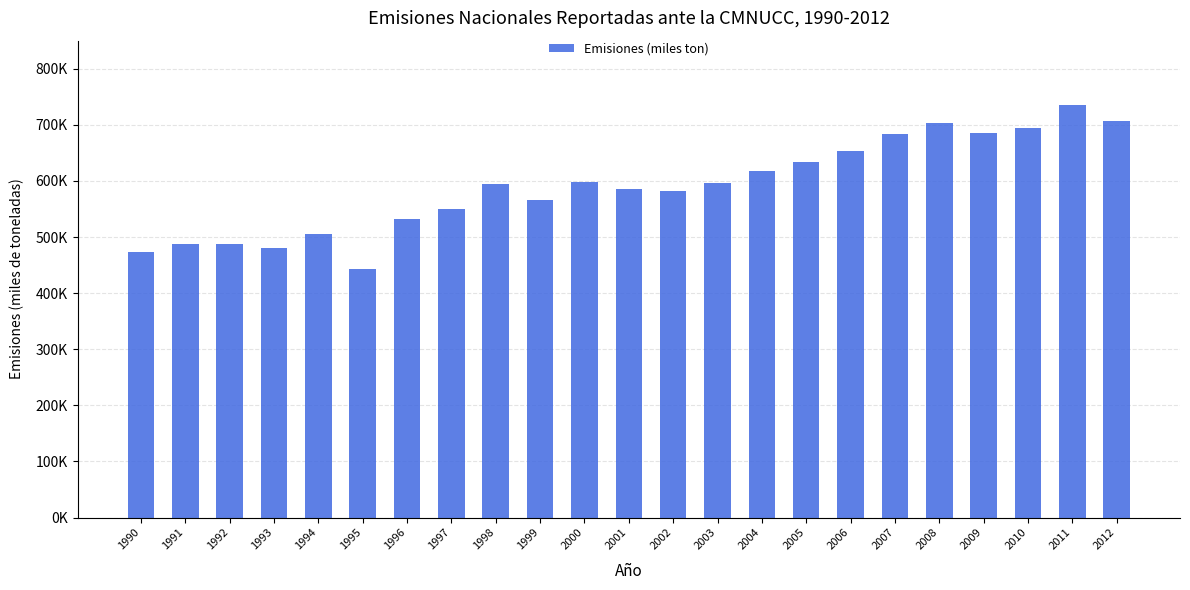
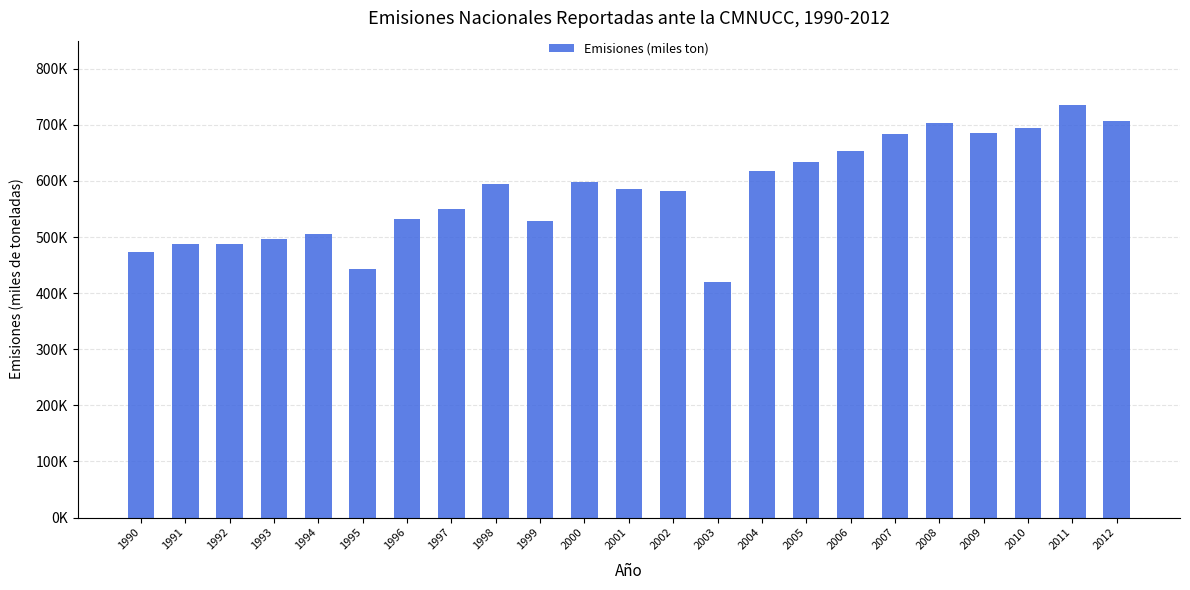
1993: 480000 -> 500000
1999: 570000 -> 530000
2003: 600000 -> 420000
